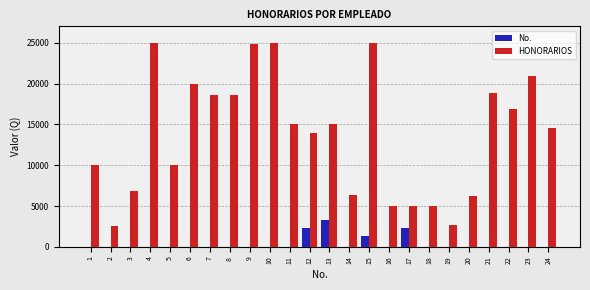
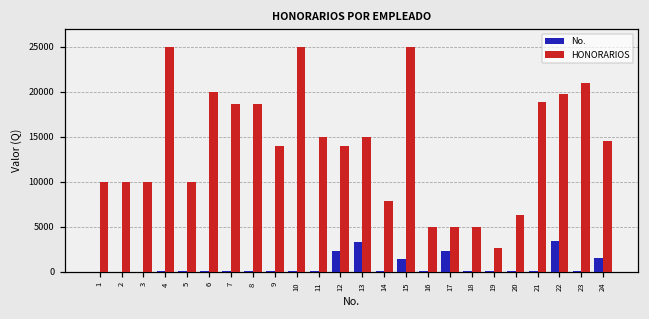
HONORARIOS, 2: 2000 -> 10000
HONORARIOS, 3: 7000 -> 10000
HONORARIOS, 9: 25000 -> 14000
HONORARIOS, 14: 6000 -> 8000
No., 22: 0 -> 3000
HONORARIOS, 22: 17000 -> 20000
No., 24: 0 -> 2000
